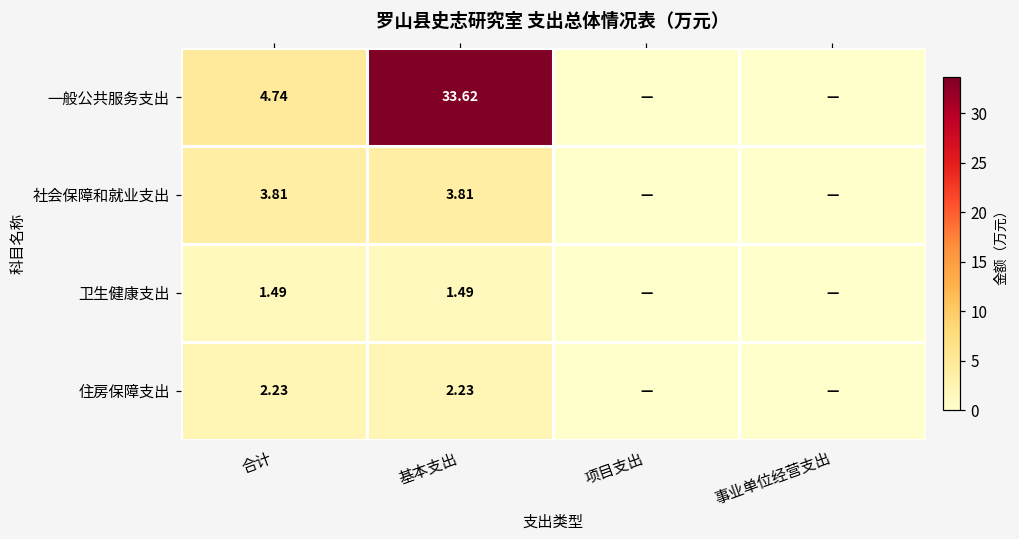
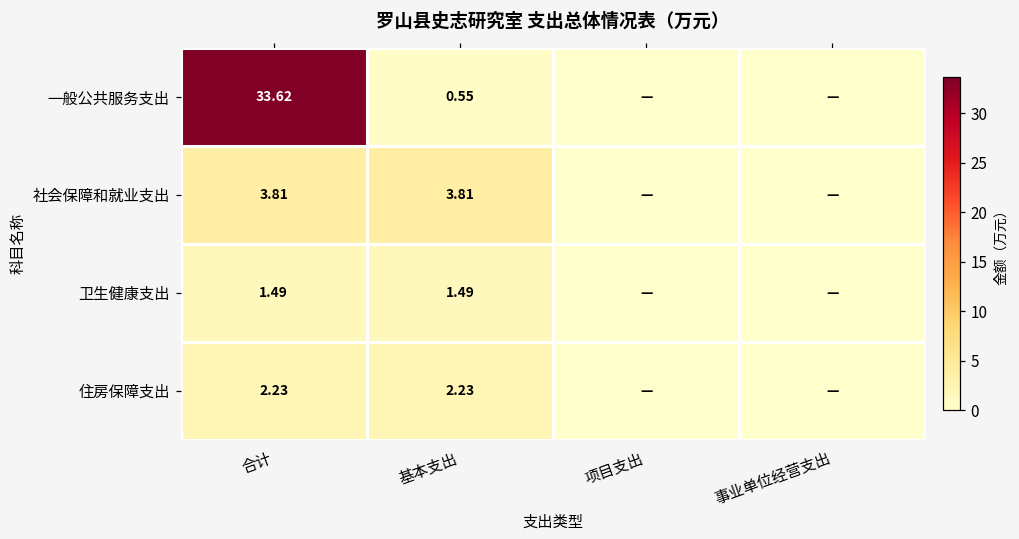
一般公共服务支出, 合计: 4.74 -> 33.62
一般公共服务支出, 基本支出: 33.62 -> 0.55
